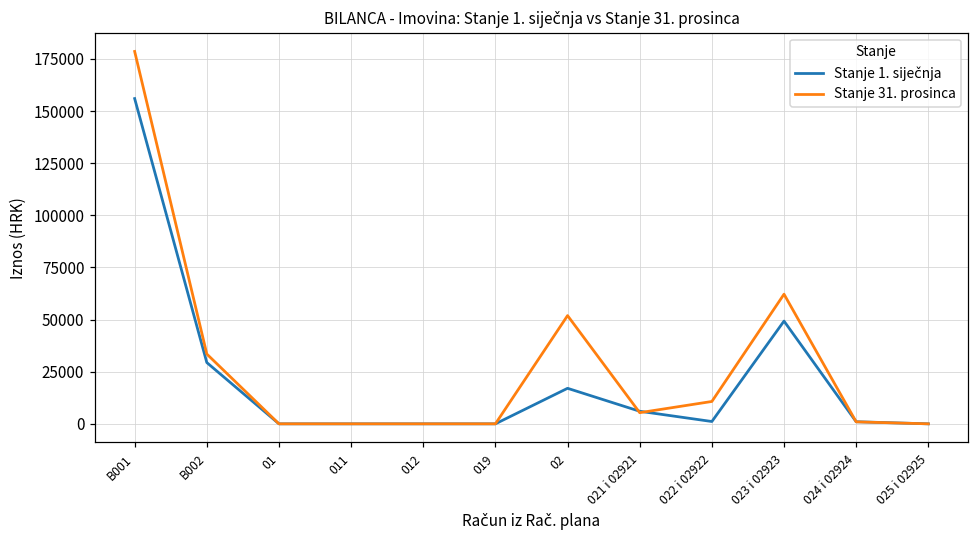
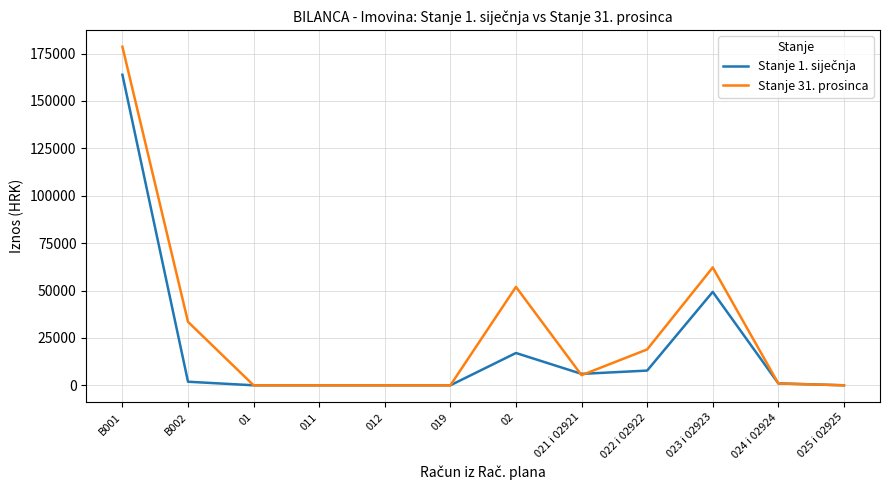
Stanje 1. siječnja, B001: 156000 -> 164000
Stanje 1. siječnja, B002: 29000 -> 2000
Stanje 1. siječnja, 022 i 02922: 1000 -> 8000
Stanje 31. prosinca, 022 i 02922: 11000 -> 19000
